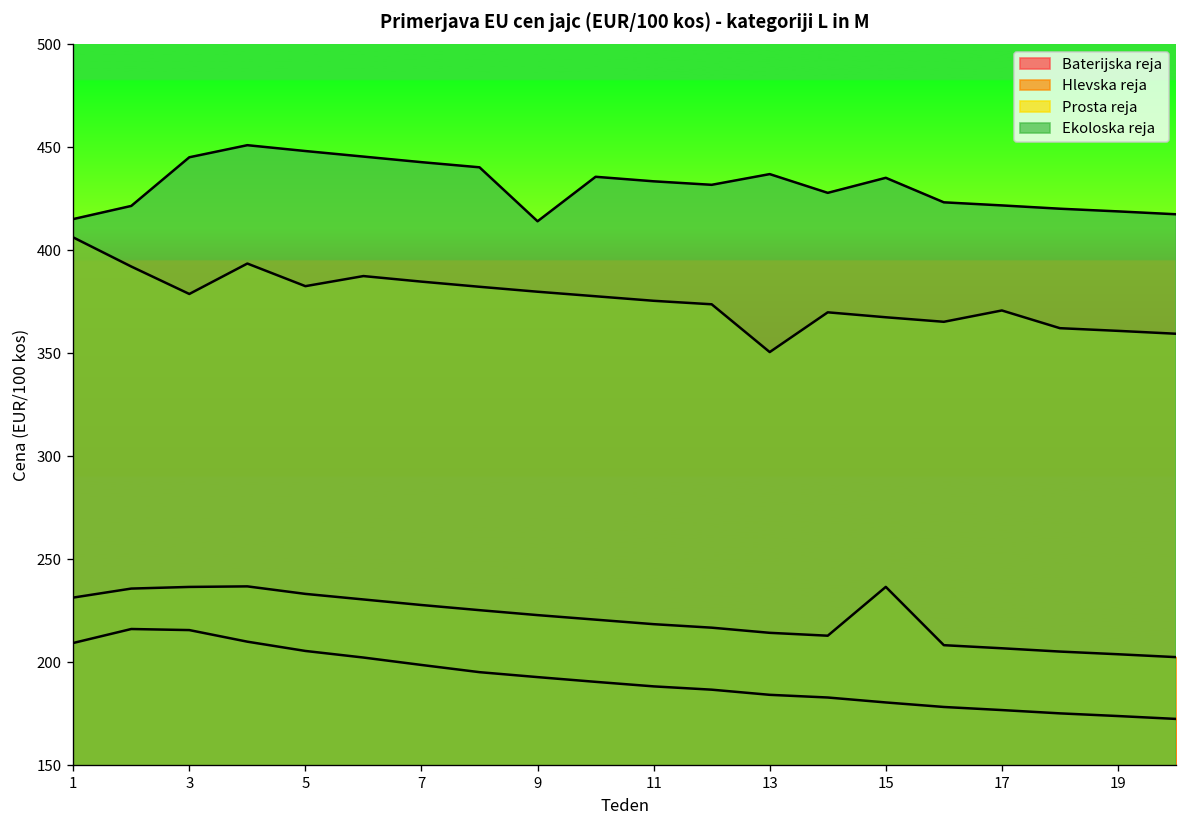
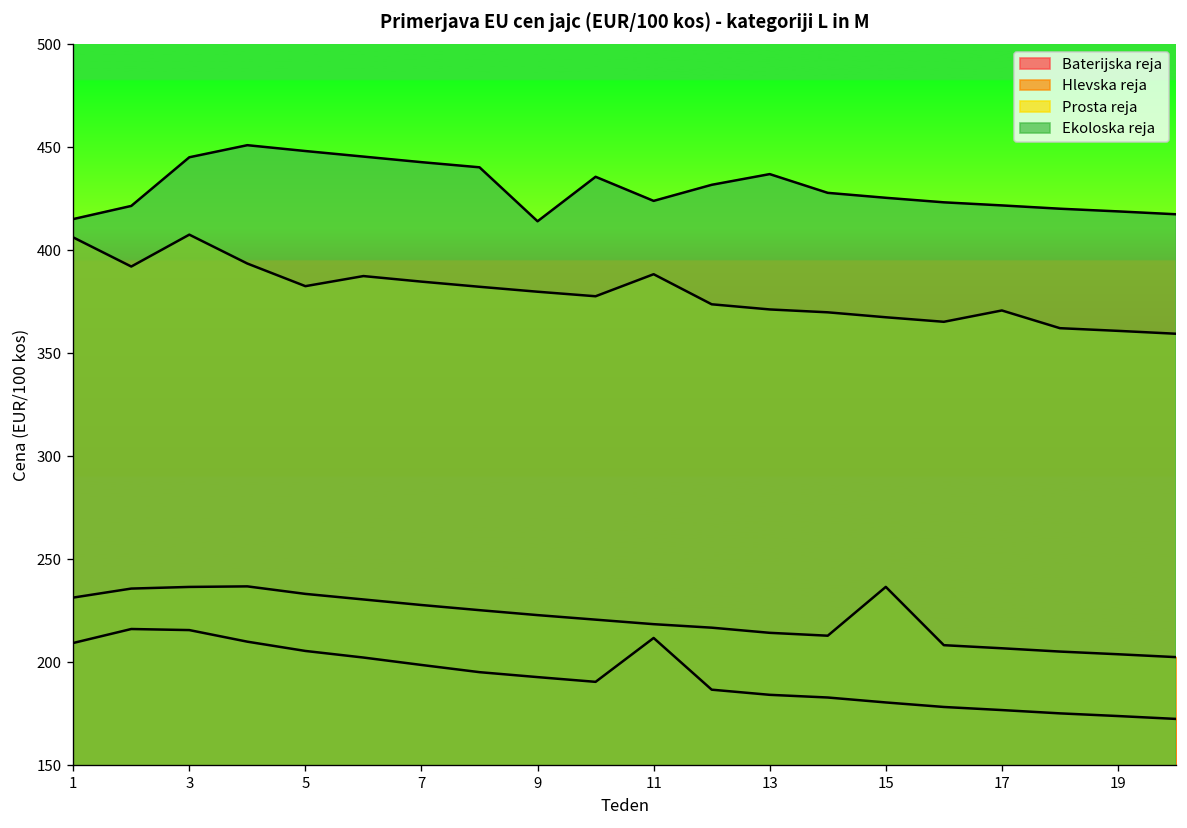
Prosta reja, 3: 379 -> 408
Baterijska reja, 11: 188 -> 212
Prosta reja, 11: 376 -> 388
Ekoloska reja, 11: 434 -> 424
Prosta reja, 13: 351 -> 371
Ekoloska reja, 15: 435 -> 426
